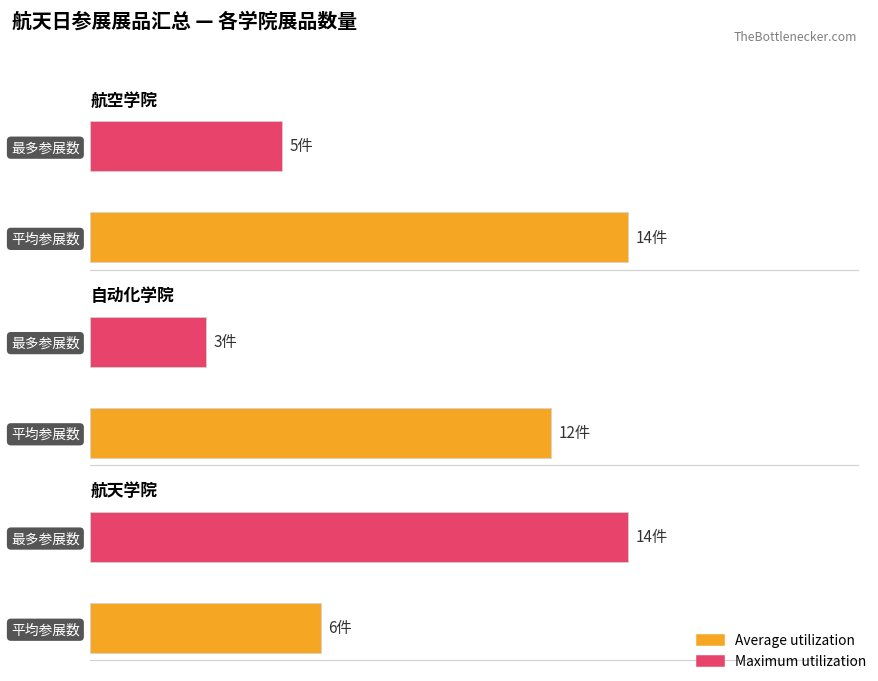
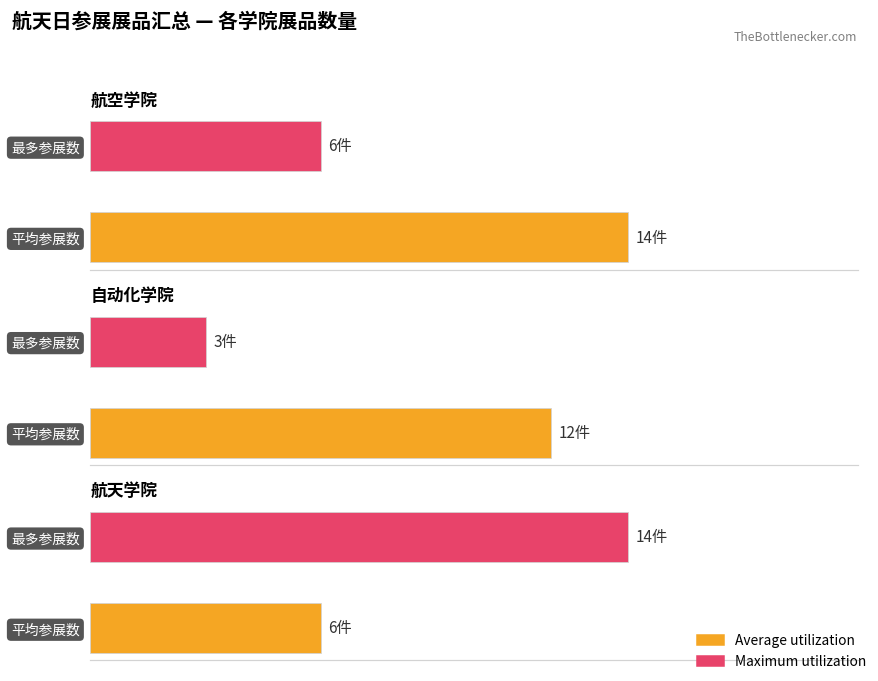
航空学院, 最多参展数: 5件 -> 6件
